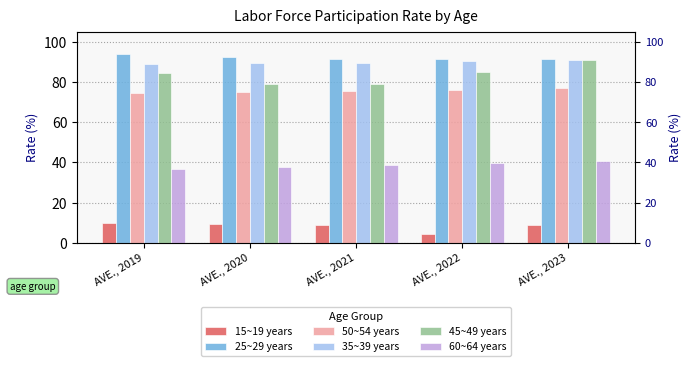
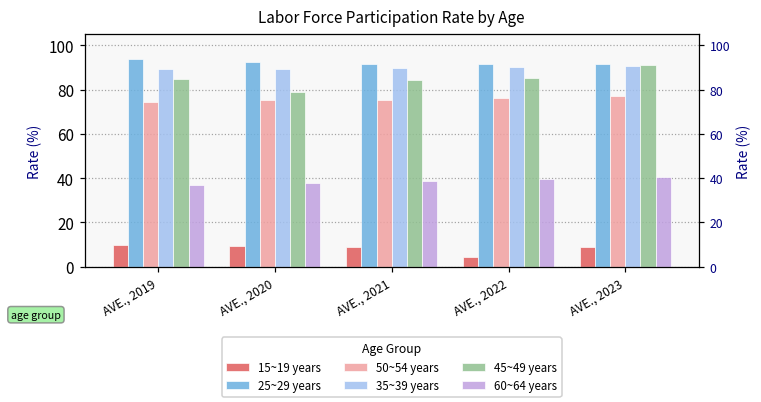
45~49 years, AVE., 2021: 79 -> 84
